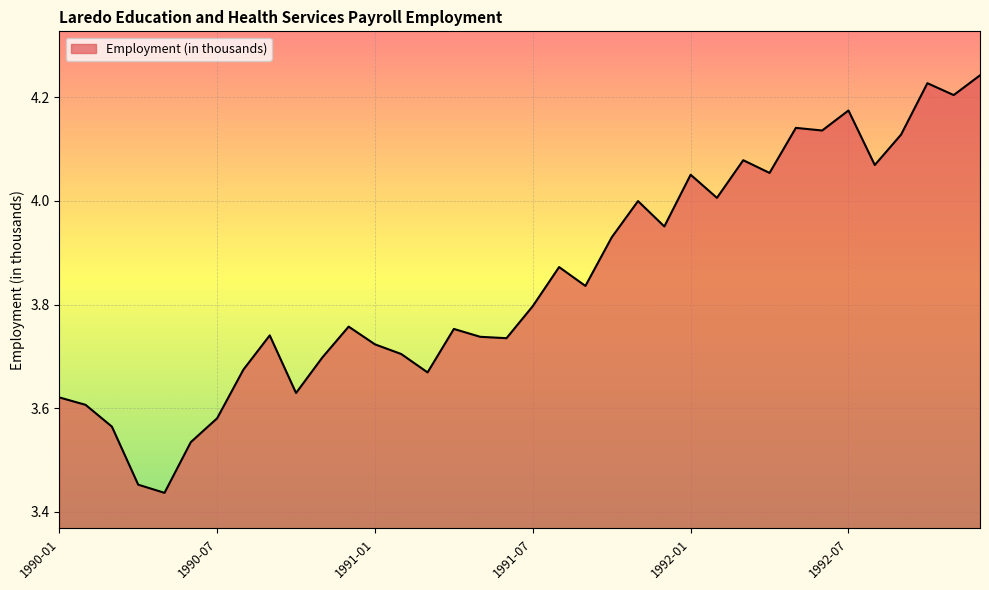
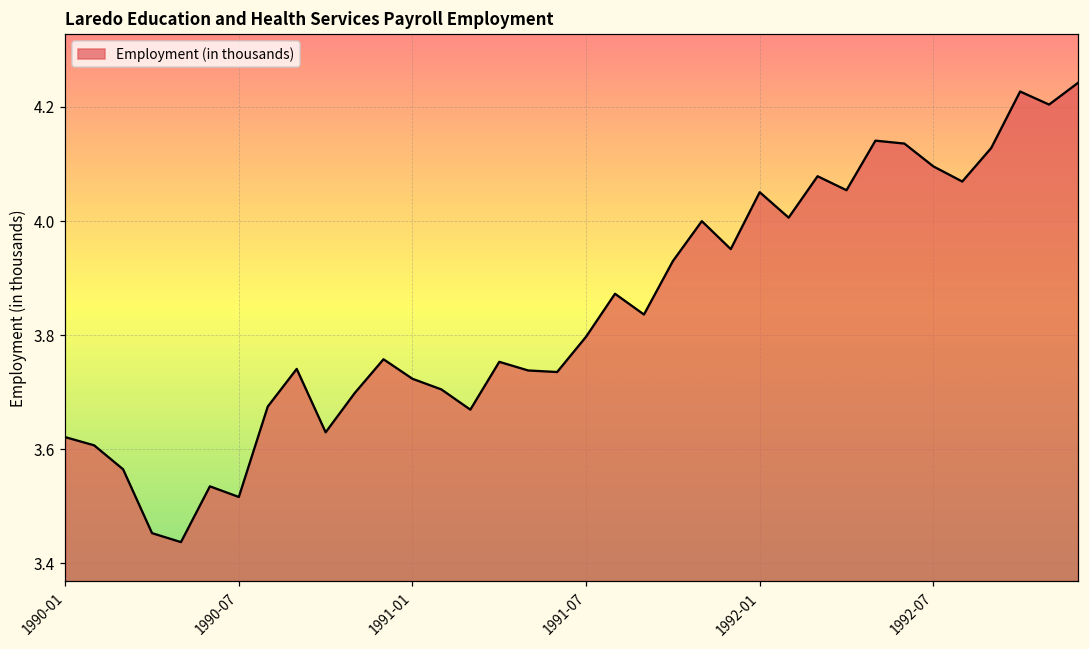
1990-07: 3.58 -> 3.52
1992-07: 4.17 -> 4.10
